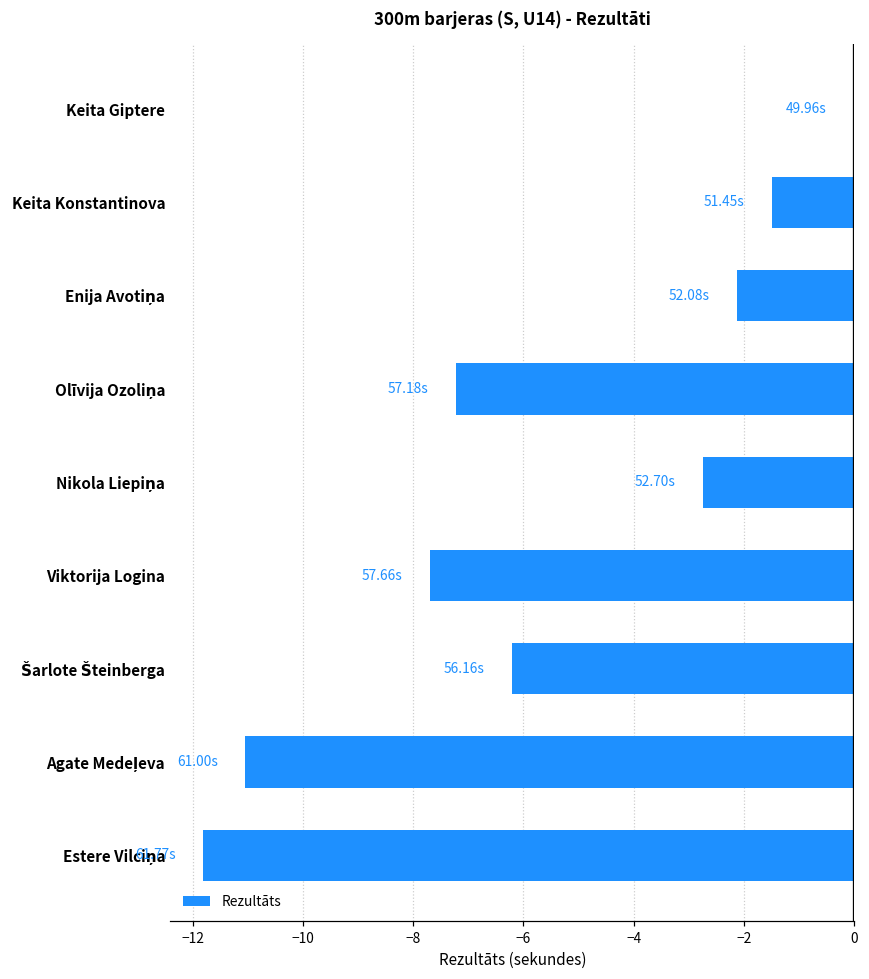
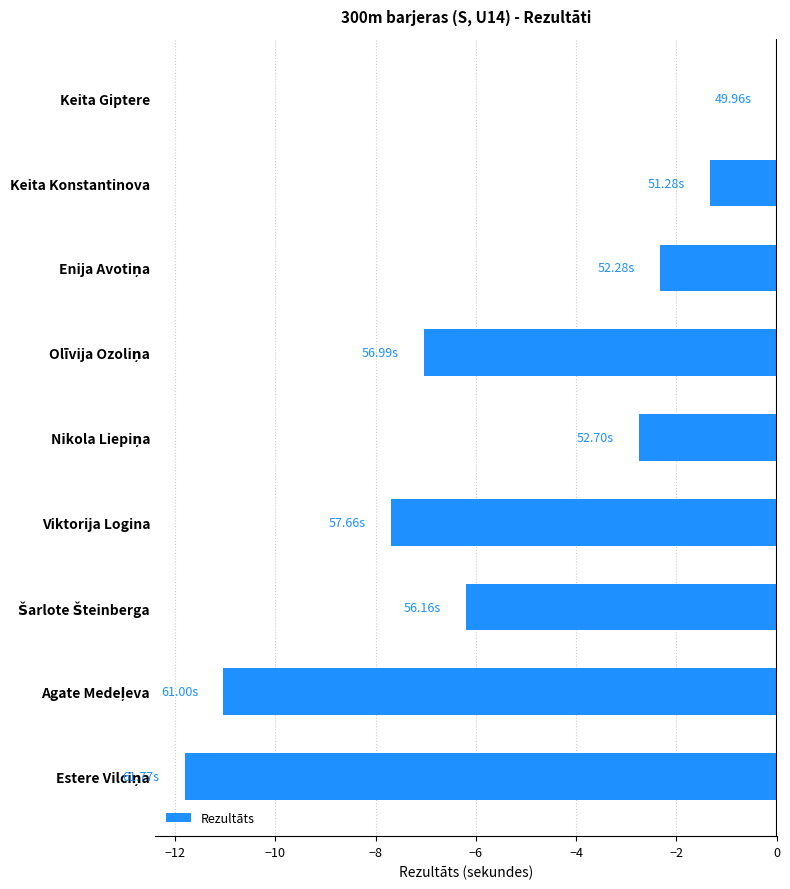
Keita Konstantinova: 51.45s -> 51.28s
Enija Avotiņa: 52.08s -> 52.28s
Olīvija Ozoliņa: 57.18s -> 56.99s
